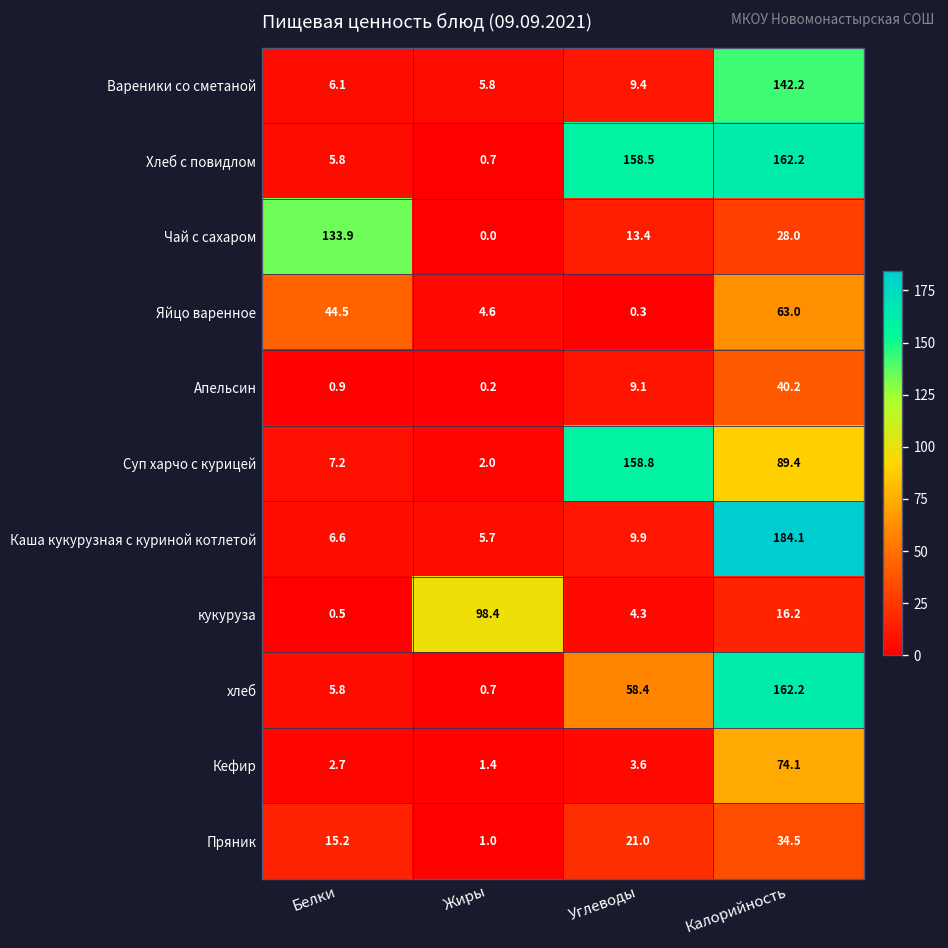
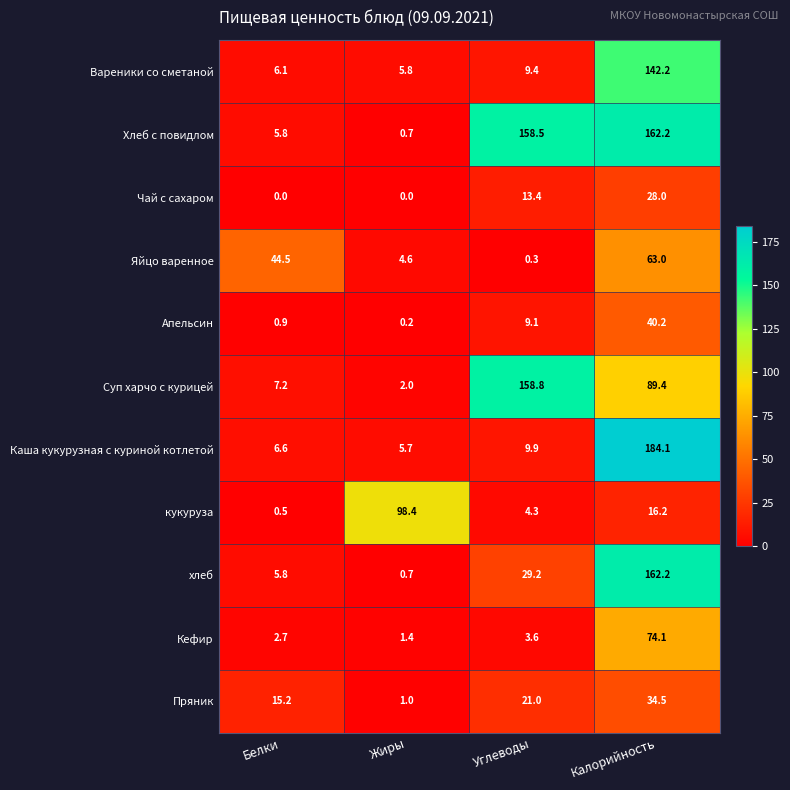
Чай с сахаром, Белки: 133.9 -> 0.0
хлеб, Углеводы: 58.4 -> 29.2
